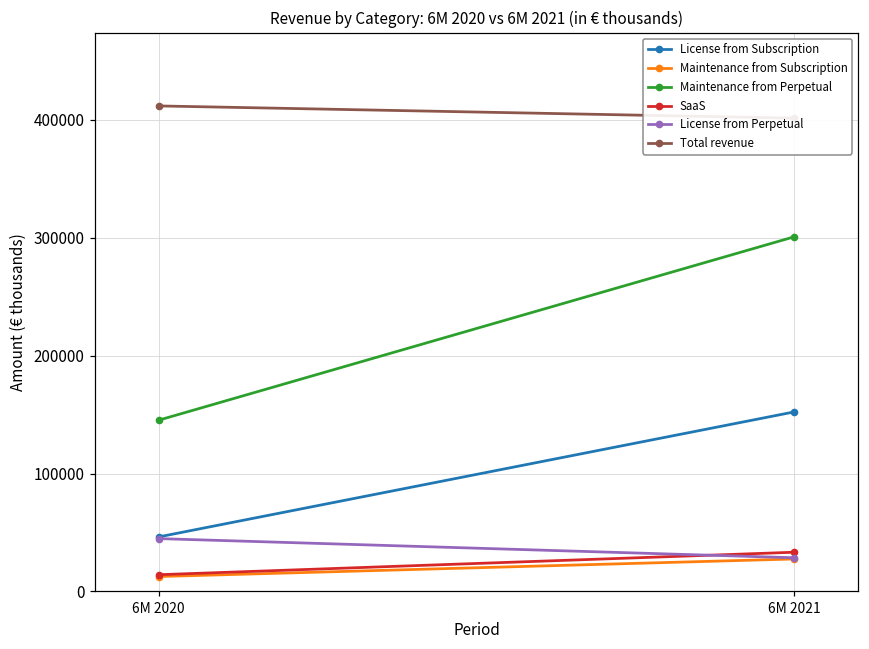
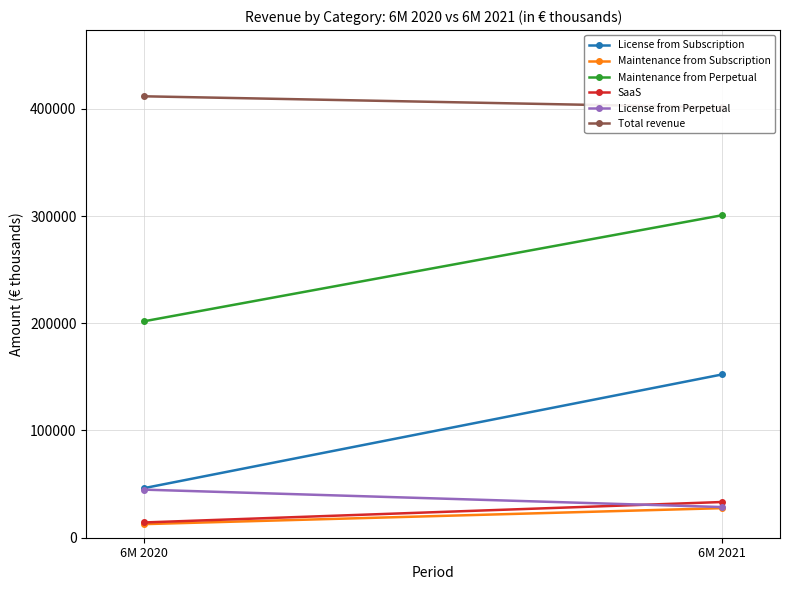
Maintenance from Perpetual, 6M 2020: 145000 -> 202000
